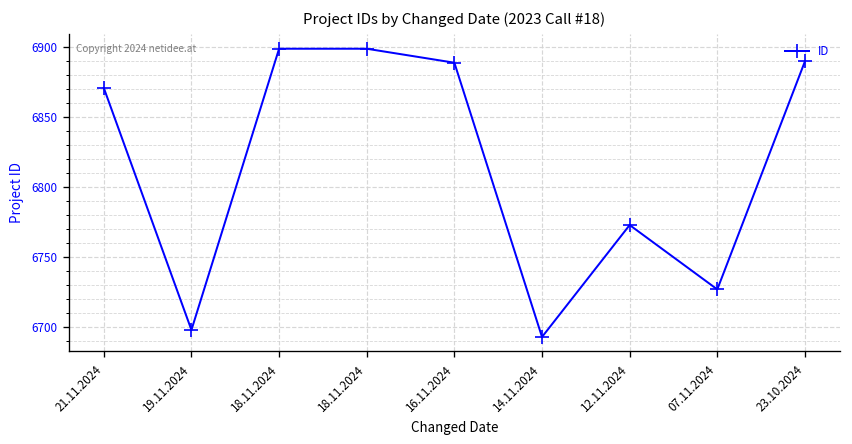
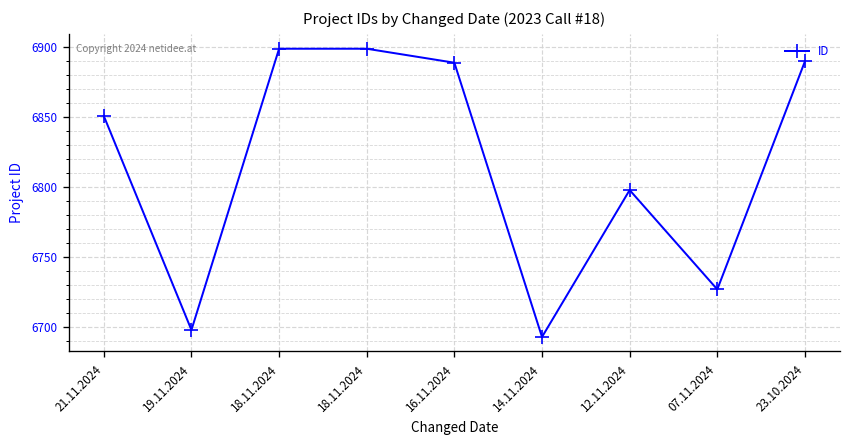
21.11.2024: 6871 -> 6851
12.11.2024: 6773 -> 6798
